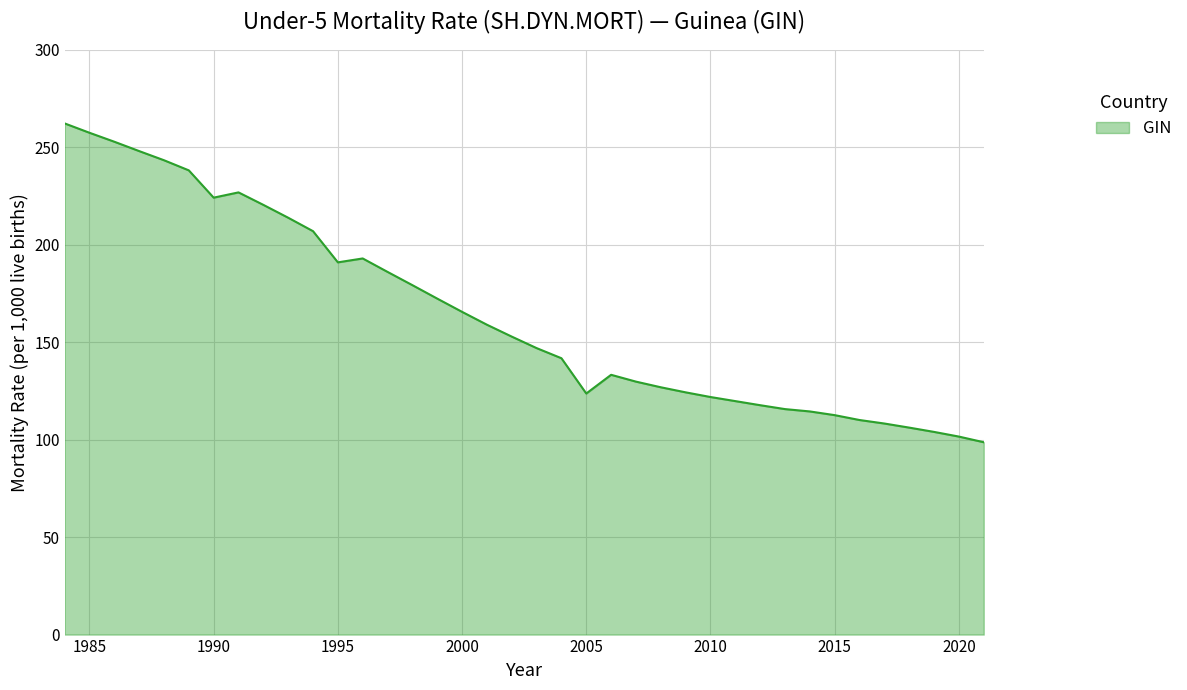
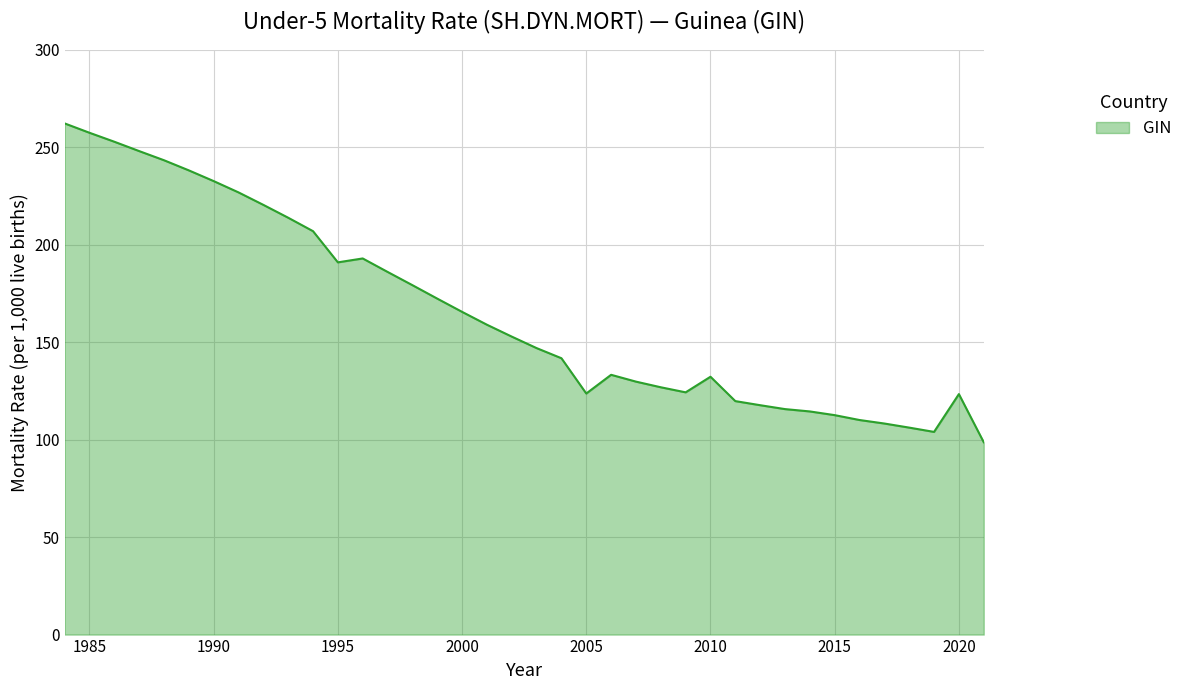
1990: 224 -> 233
2010: 122 -> 132
2020: 102 -> 123
